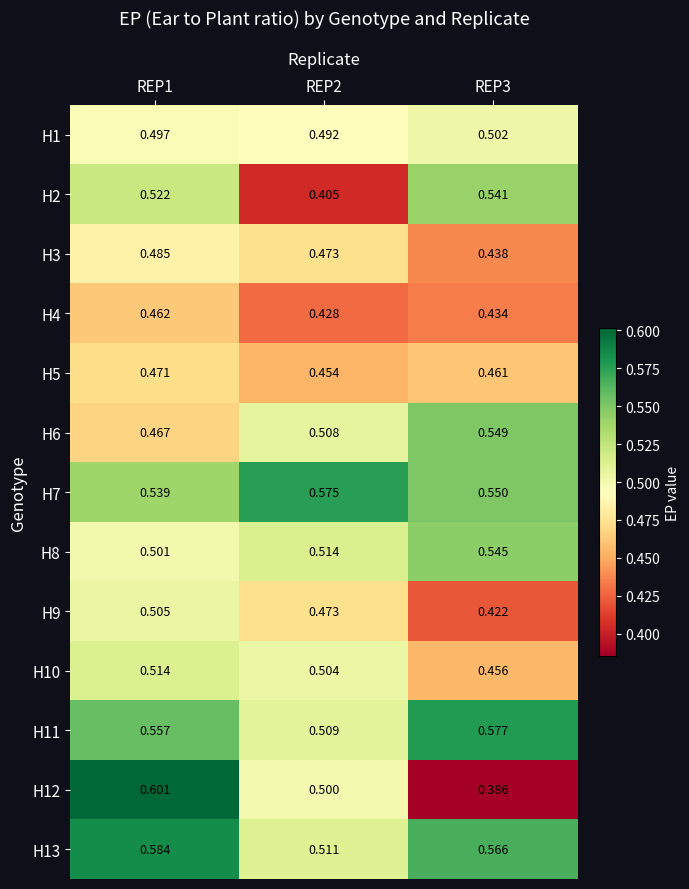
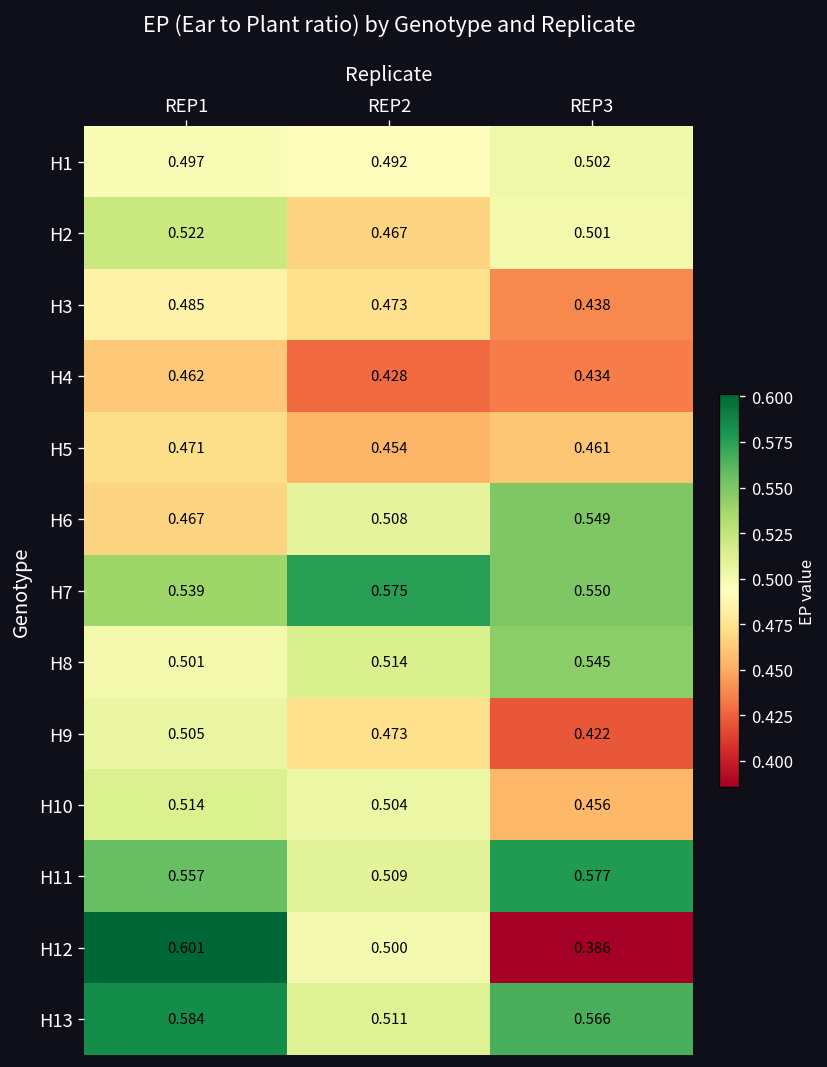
H2, REP2: 0.405 -> 0.467
H2, REP3: 0.541 -> 0.501
